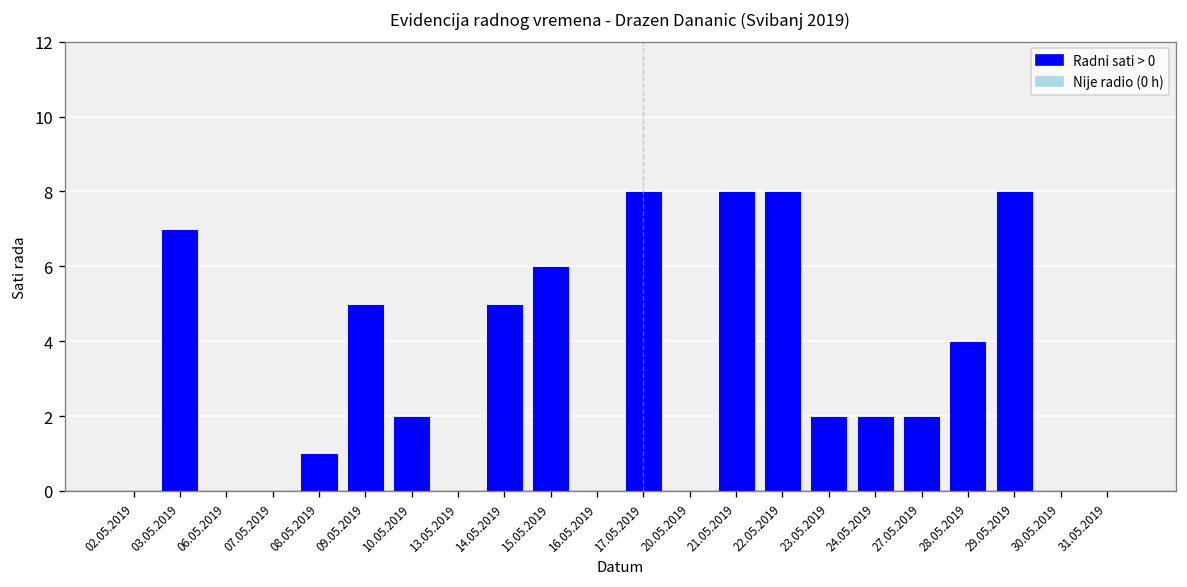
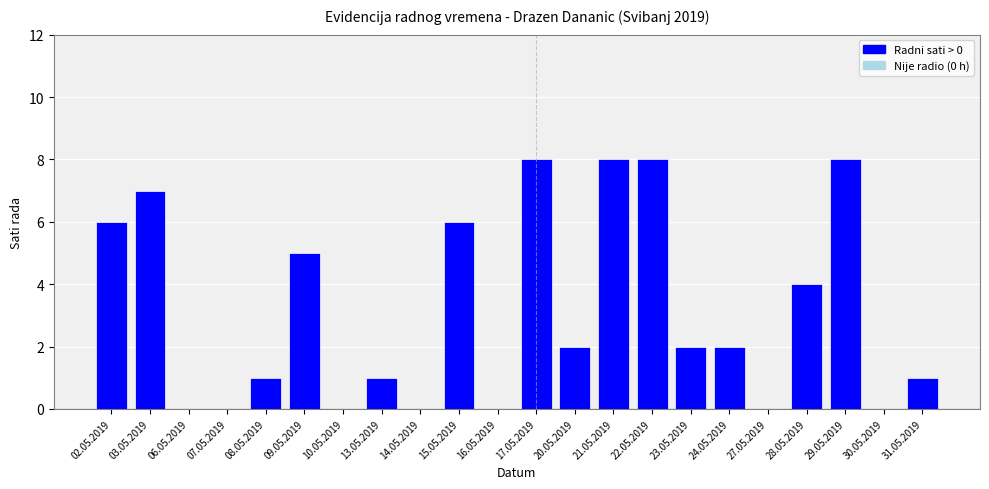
02.05.2019: 0 -> 6
10.05.2019: 2 -> 0
13.05.2019: 0 -> 1
14.05.2019: 5 -> 0
20.05.2019: 0 -> 2
27.05.2019: 2 -> 0
31.05.2019: 0 -> 1
